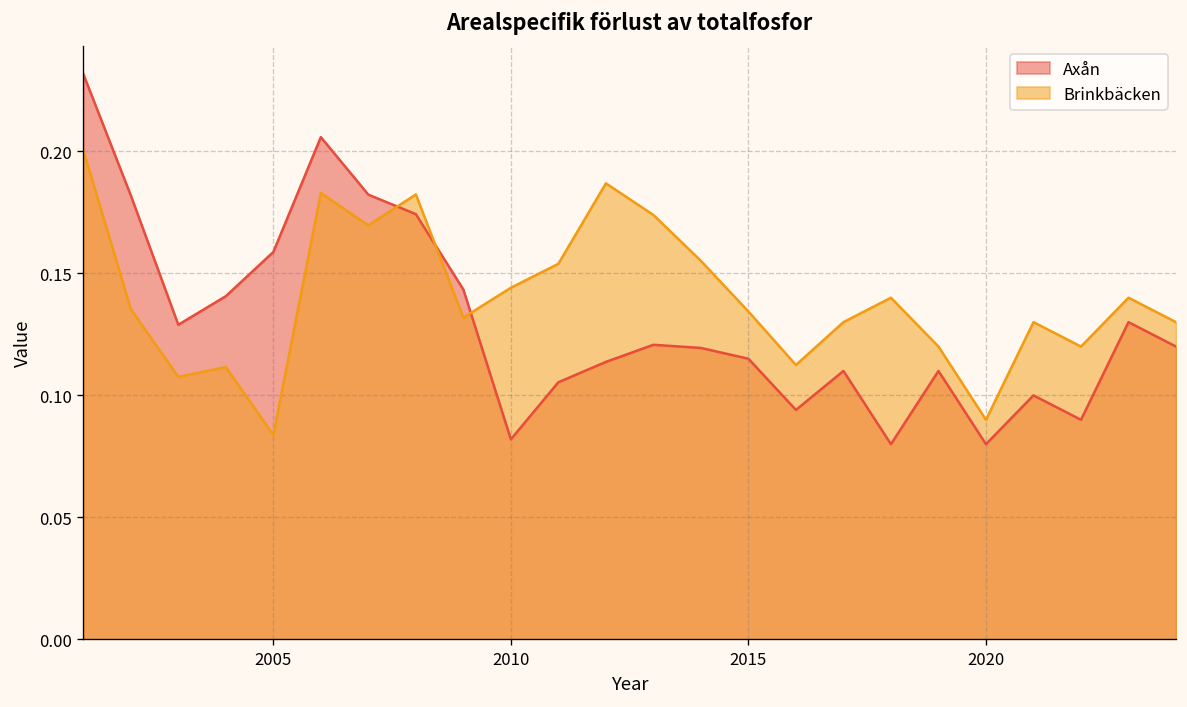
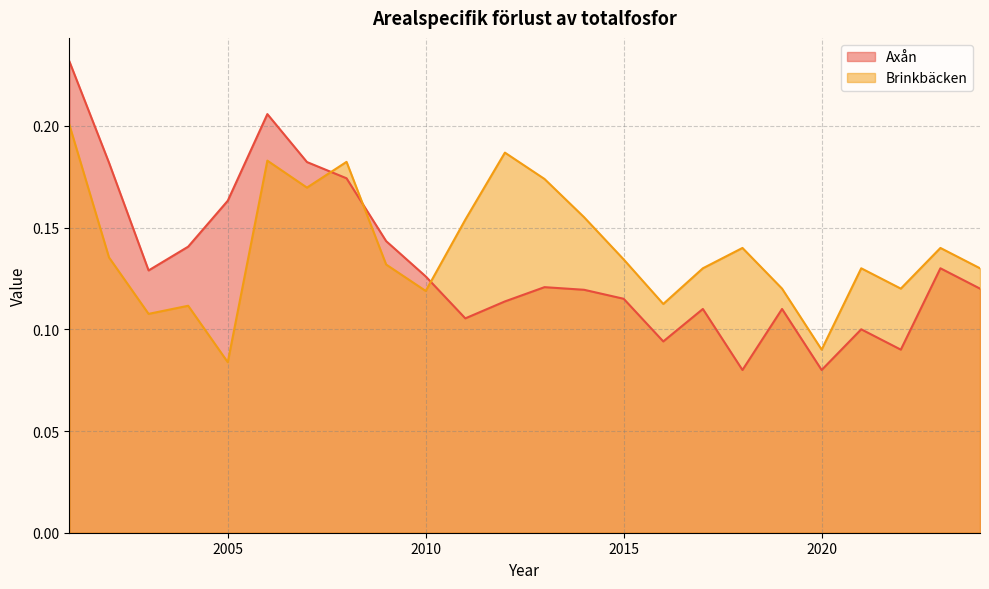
Axån, 2005: 0.159 -> 0.163
Axån, 2010: 0.082 -> 0.126
Brinkbäcken, 2010: 0.144 -> 0.119
